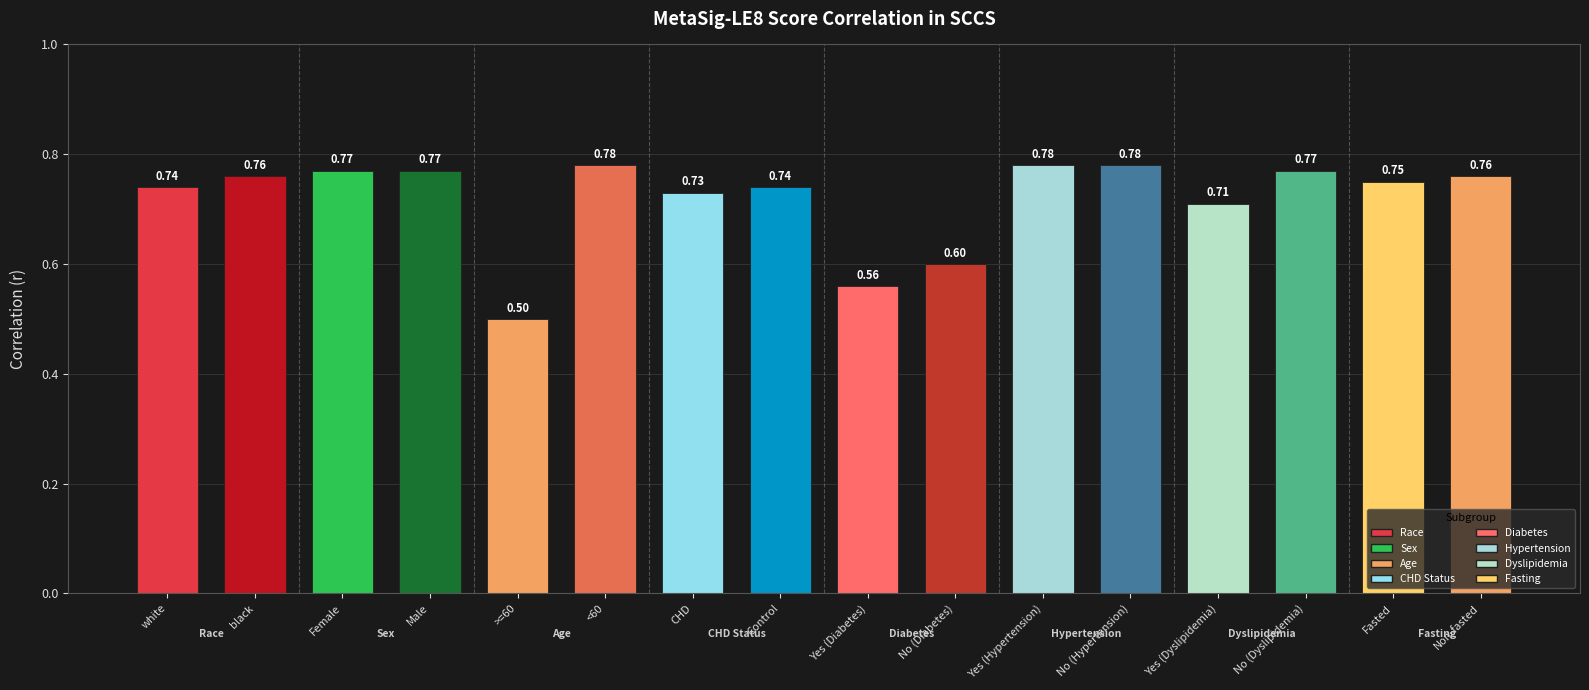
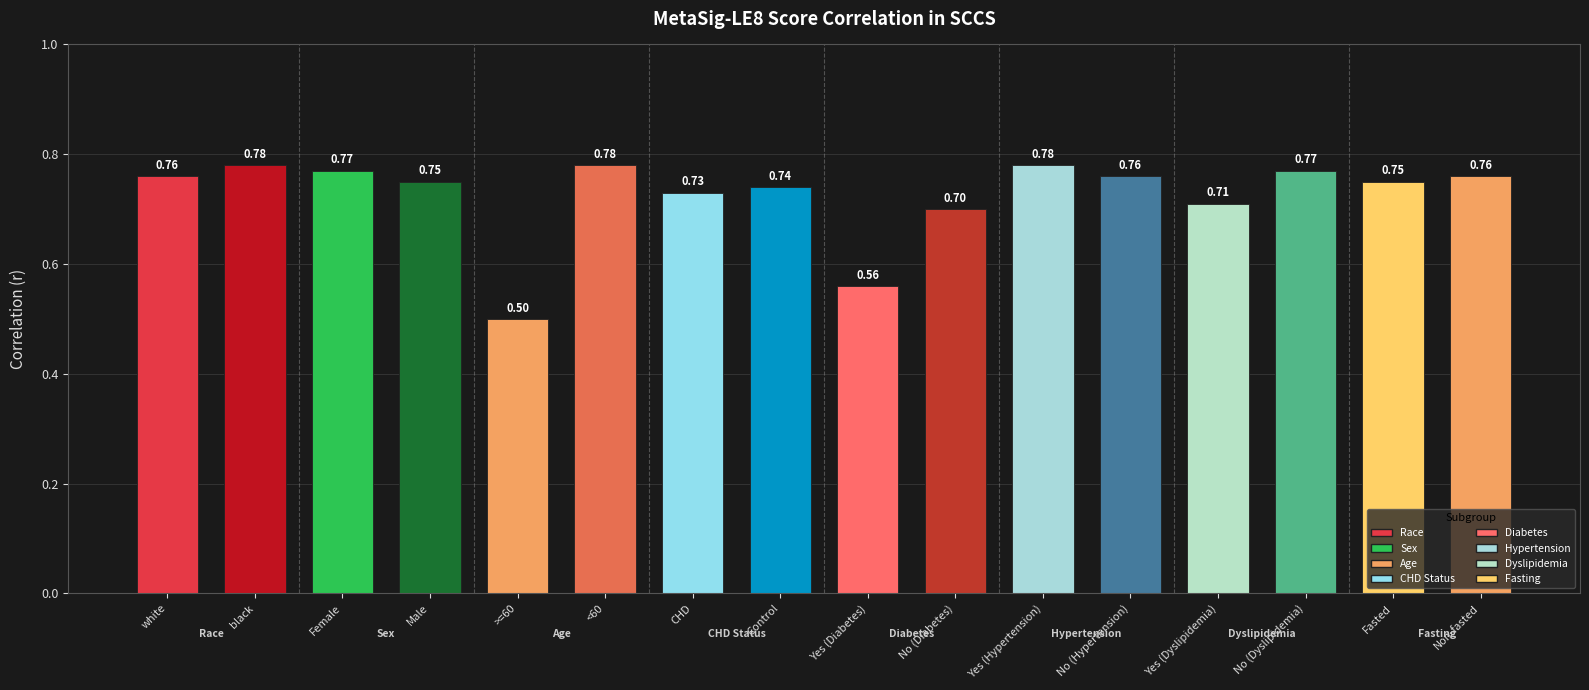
white: 0.74 -> 0.76
black: 0.76 -> 0.78
Male: 0.77 -> 0.75
No (Diabetes): 0.60 -> 0.70
No (Hypertension): 0.78 -> 0.76
